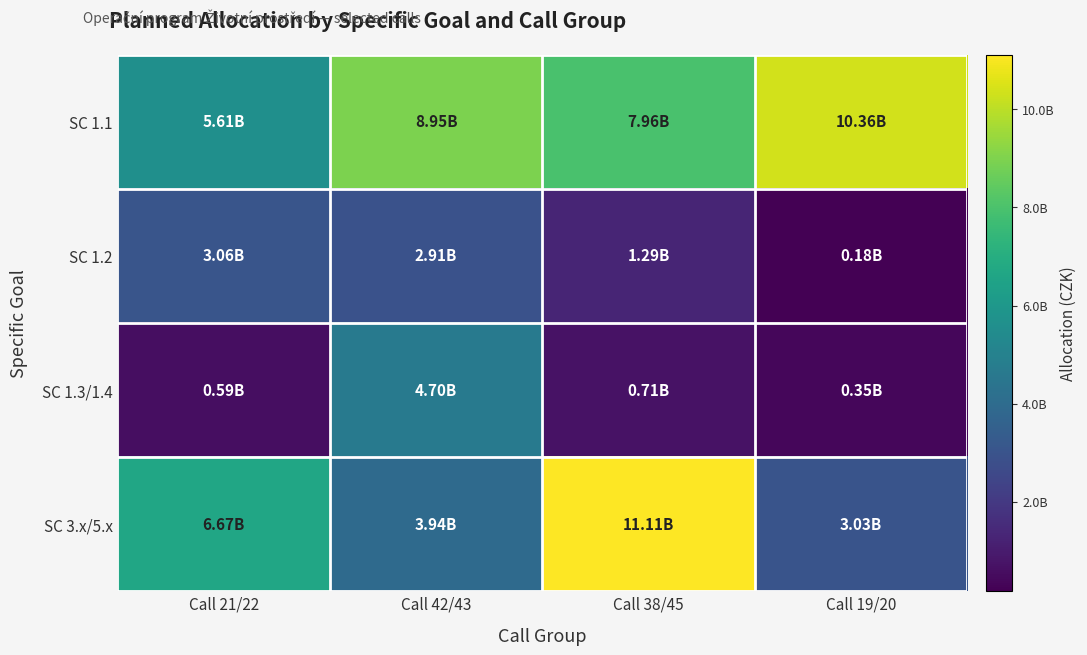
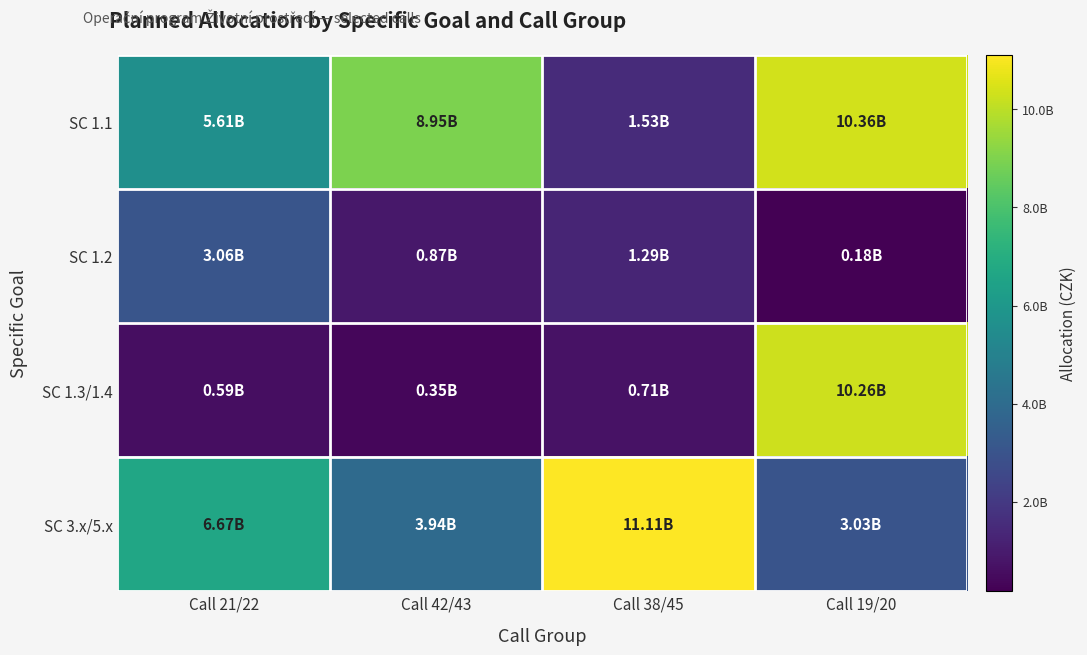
SC 1.1, Call 38/45: 7.96B -> 1.53B
SC 1.2, Call 42/43: 2.91B -> 0.87B
SC 1.3/1.4, Call 42/43: 4.70B -> 0.35B
SC 1.3/1.4, Call 19/20: 0.35B -> 10.26B
